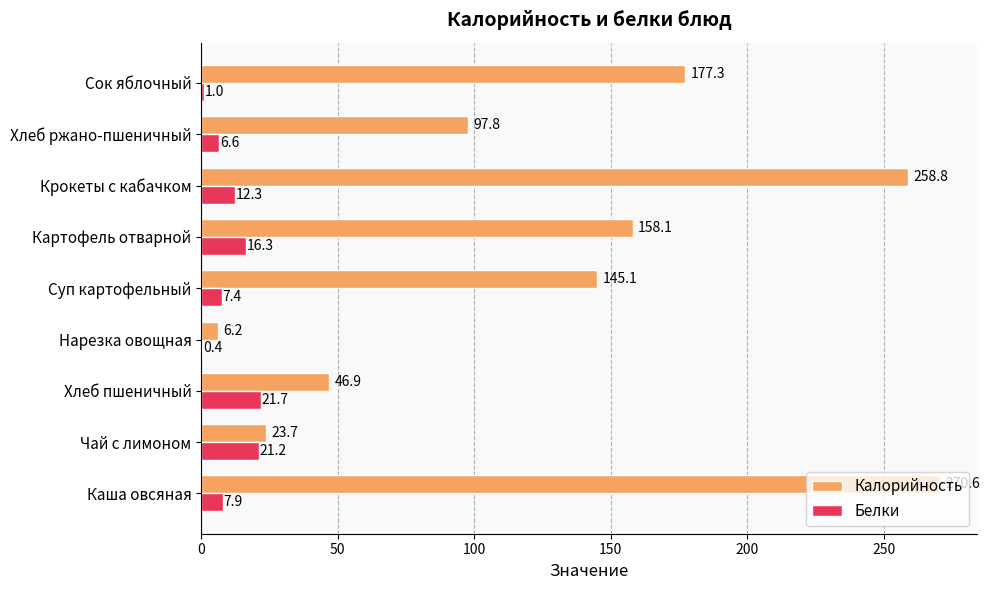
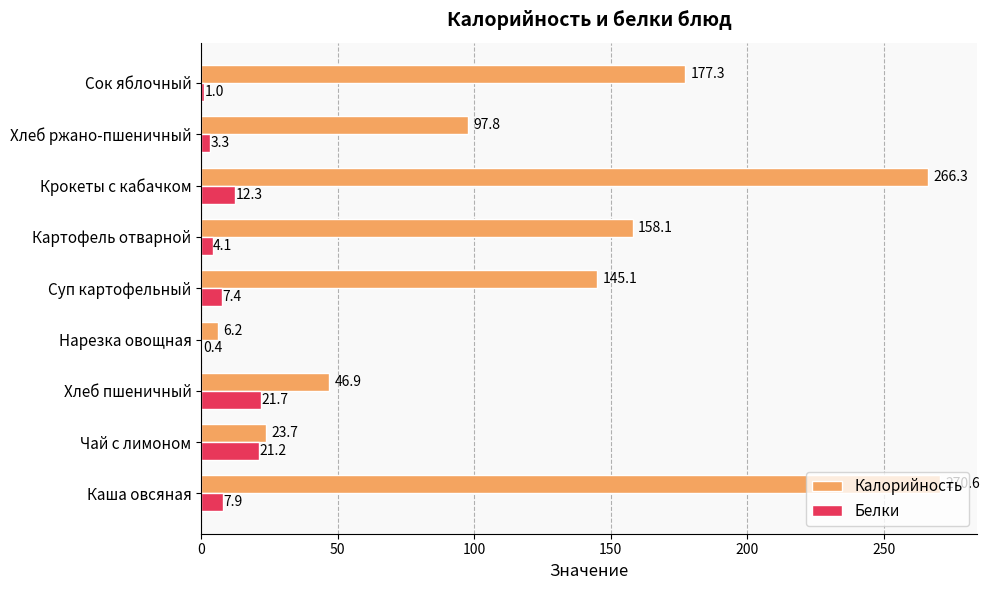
Белки, Хлеб ржано-пшеничный: 6.6 -> 3.3
Калорийность, Крокеты с кабачком: 258.8 -> 266.3
Белки, Картофель отварной: 16.3 -> 4.1
